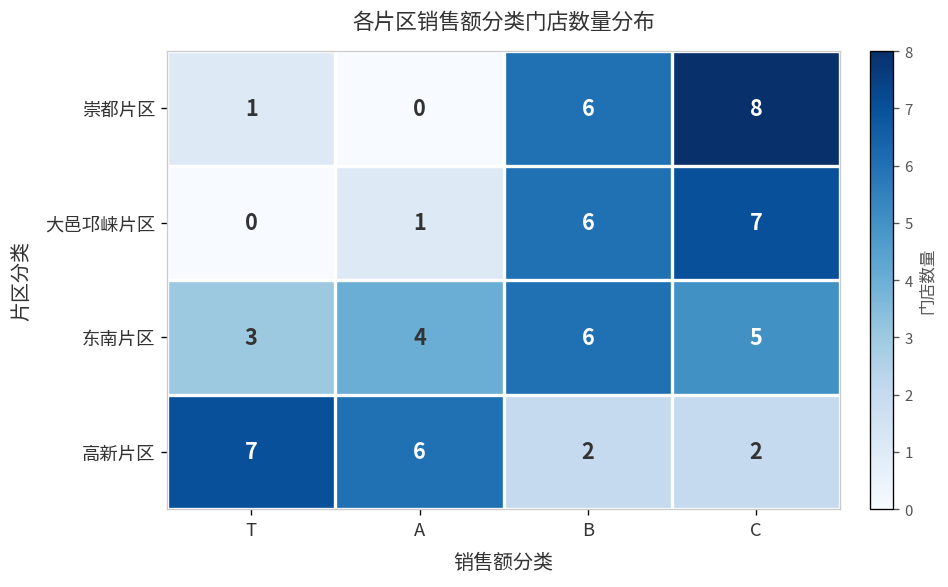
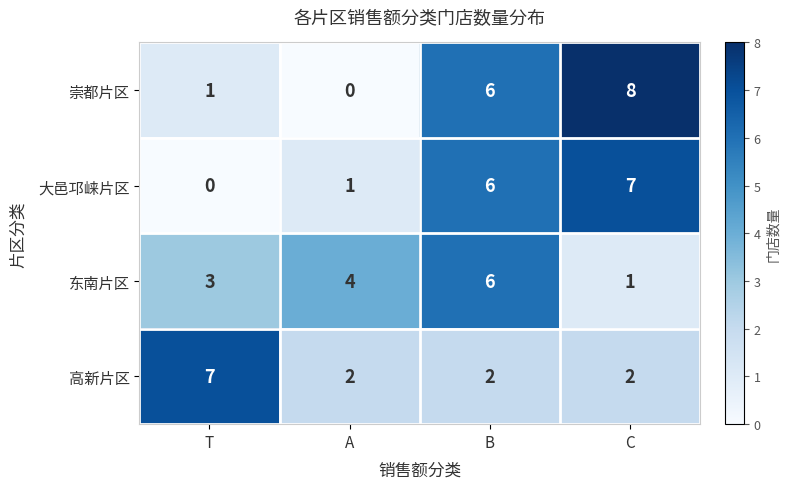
东南片区, C: 5 -> 1
高新片区, A: 6 -> 2
